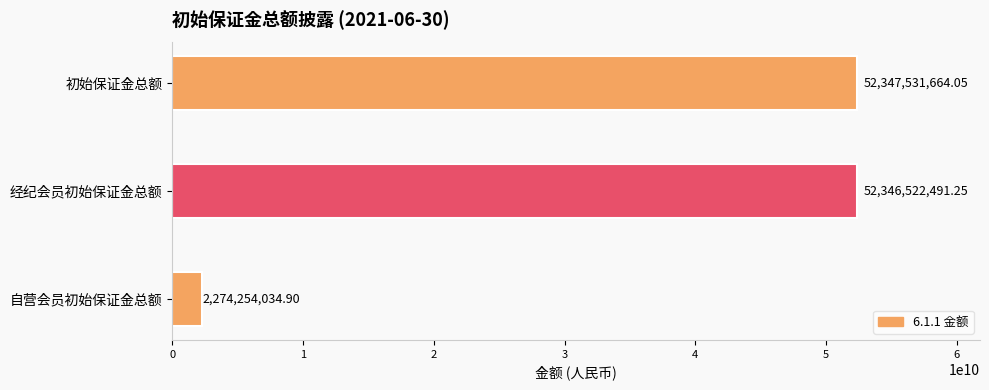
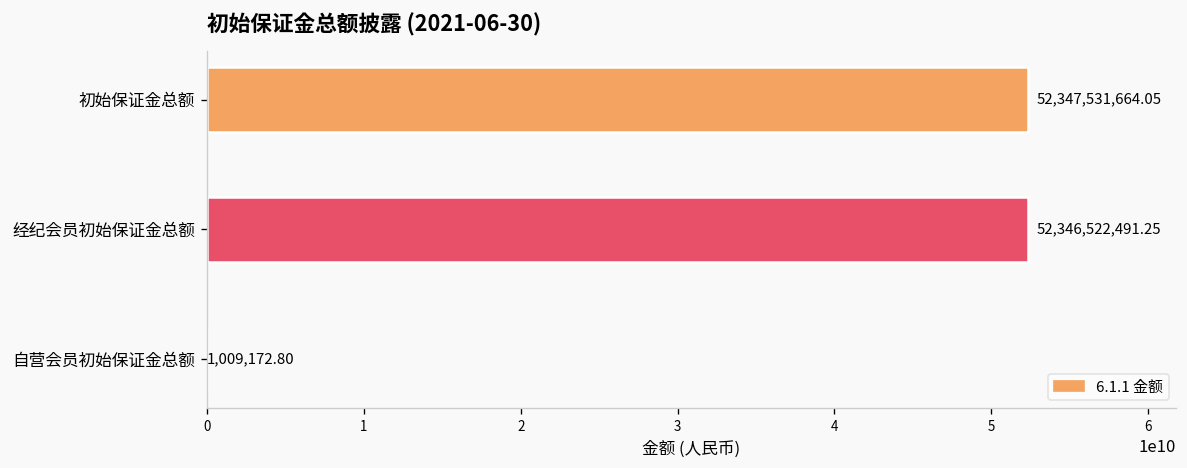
自营会员初始保证金总额: 2,274,254,034.90 -> 1,009,172.80
